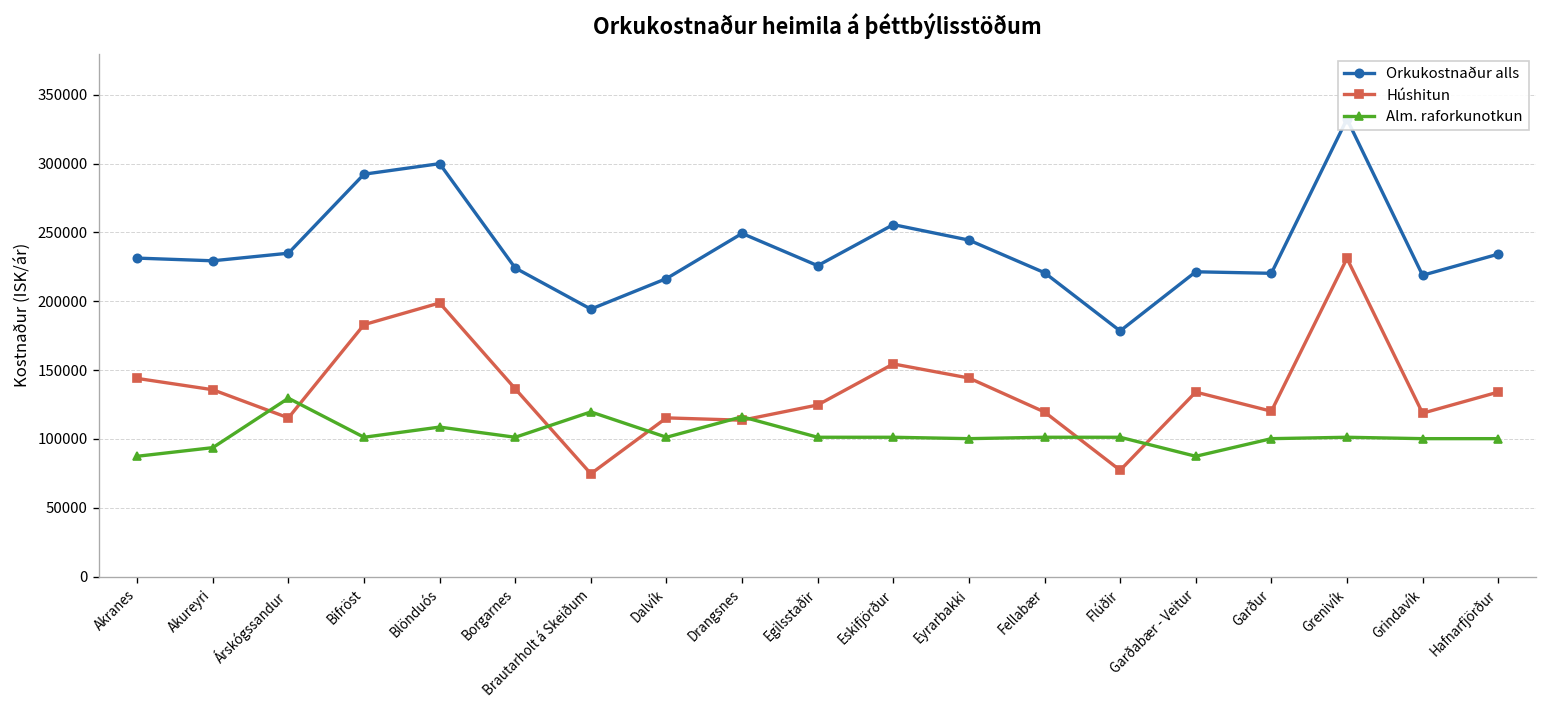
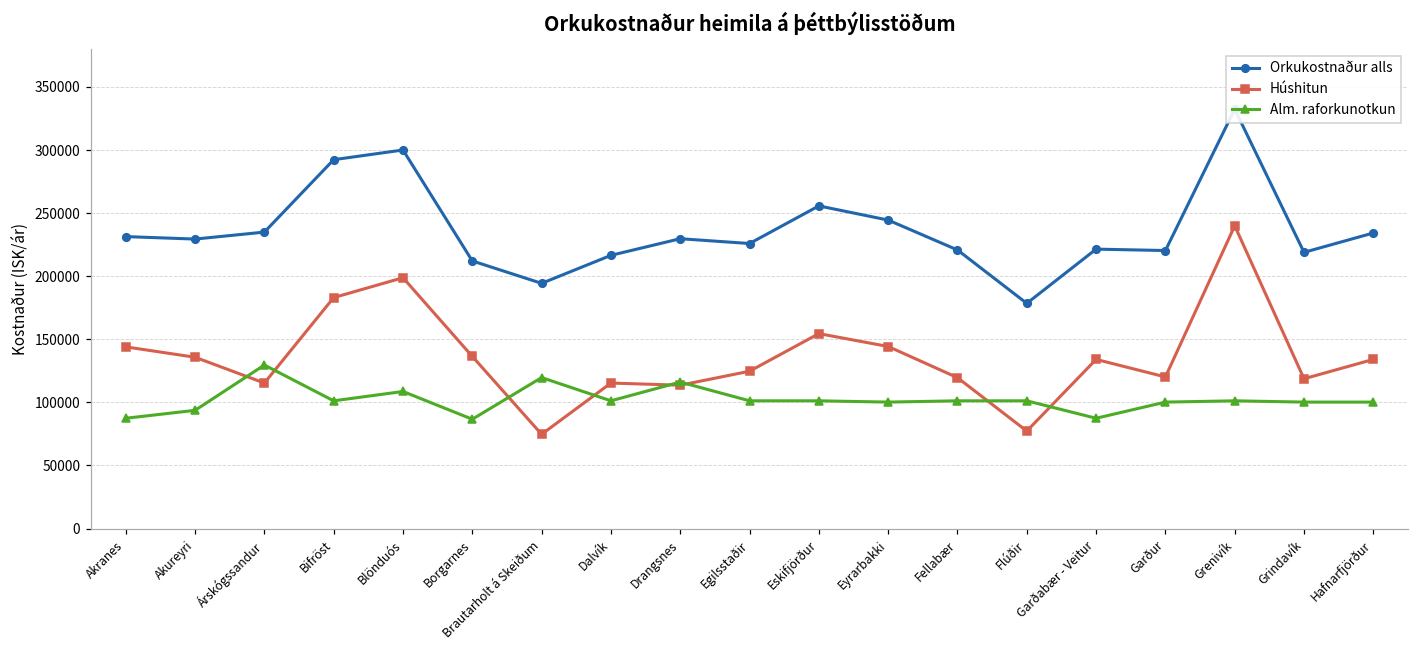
Orkukostnaður alls, Borgarnes: 224000 -> 212000
Alm. raforkunotkun, Borgarnes: 101000 -> 87000
Orkukostnaður alls, Drangsnes: 249000 -> 230000
Húshitun, Grenivík: 231000 -> 240000
